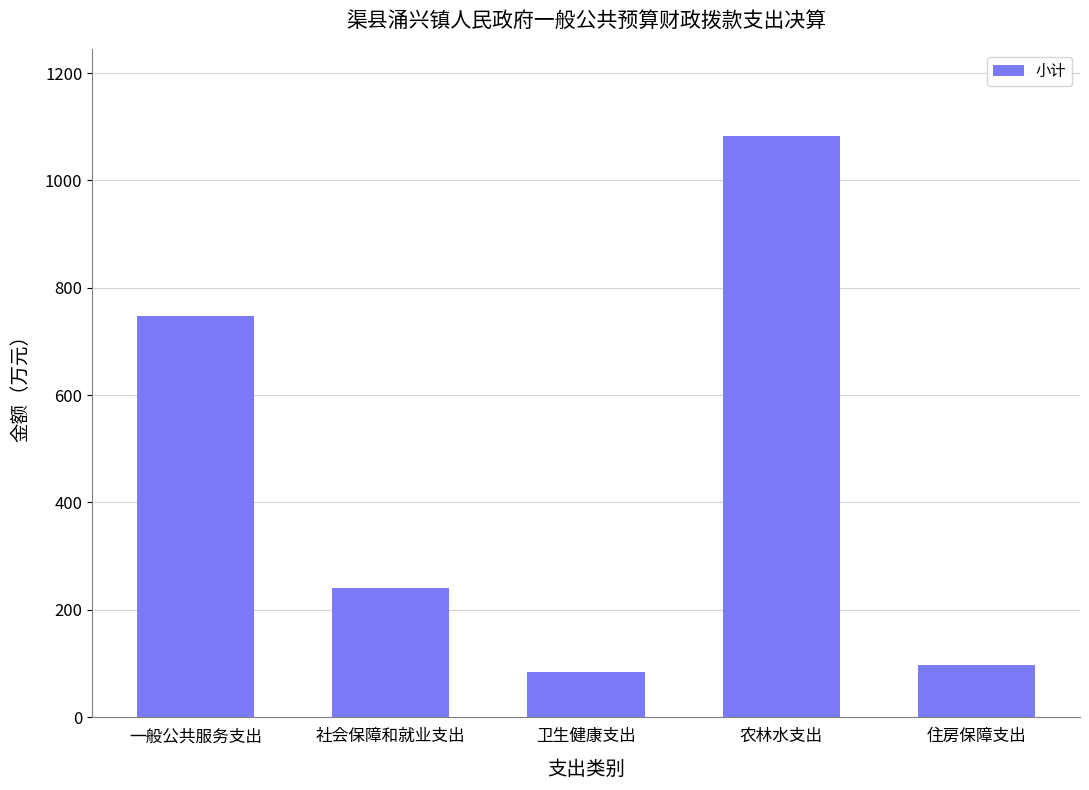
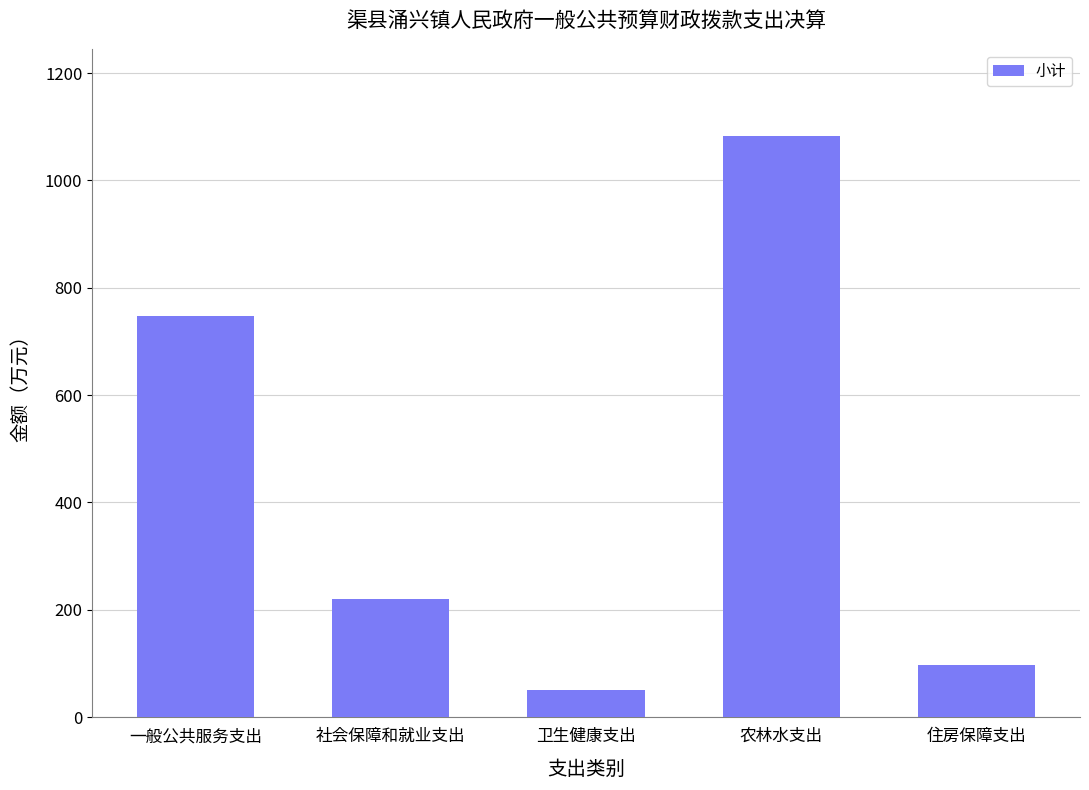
社会保障和就业支出: 240 -> 220
卫生健康支出: 80 -> 50
